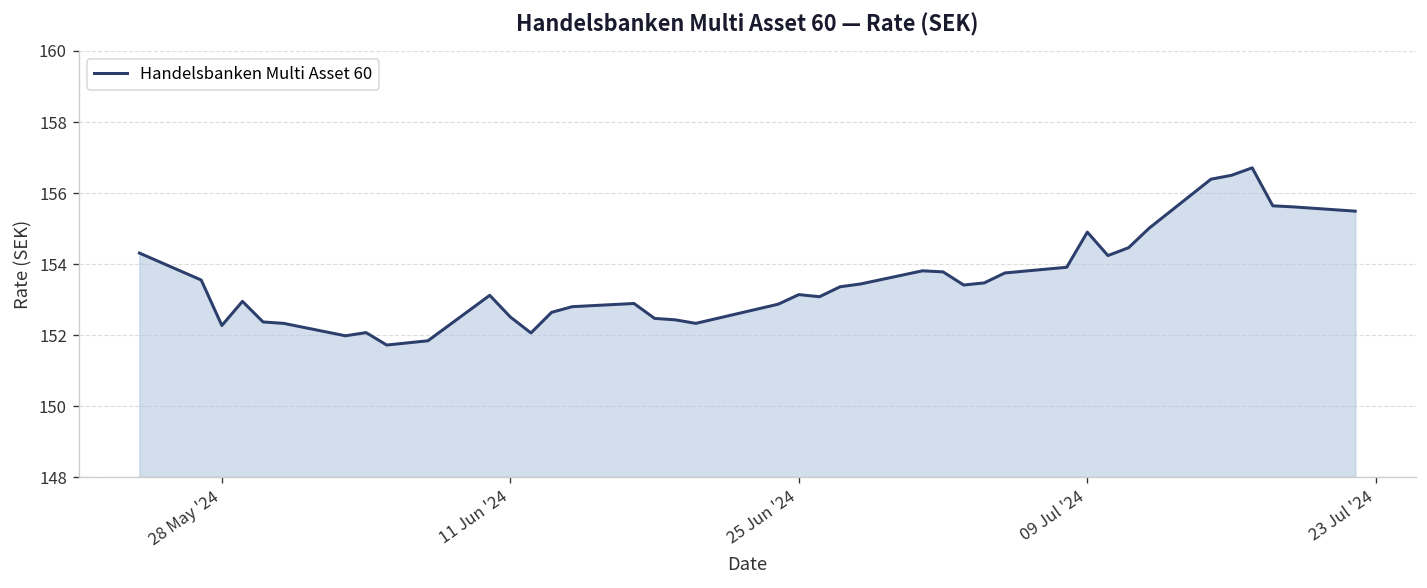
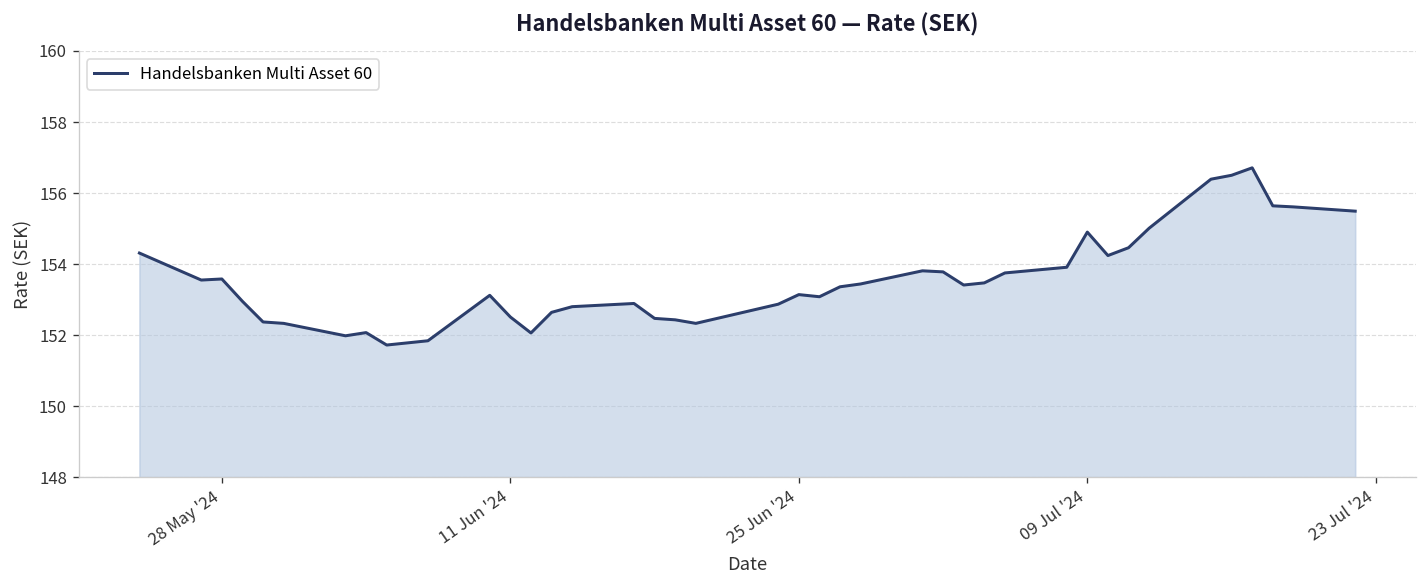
28 May '24: 152.3 -> 153.6
